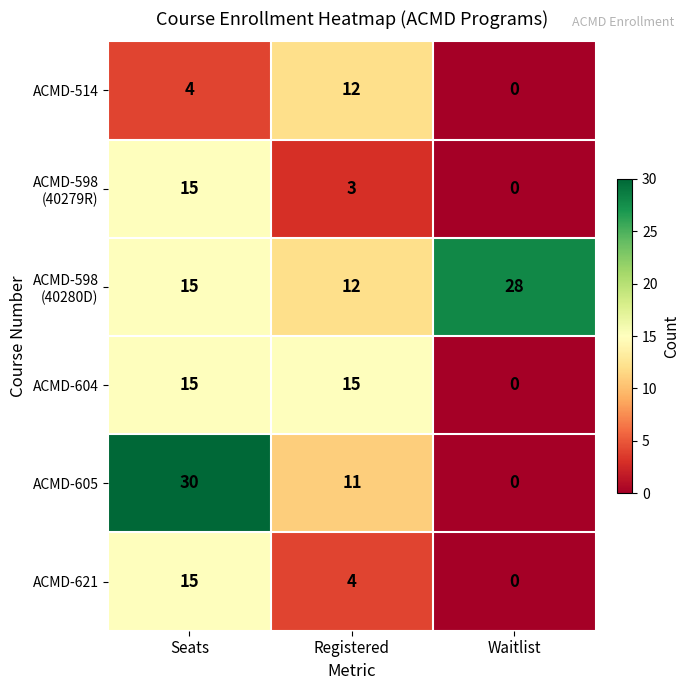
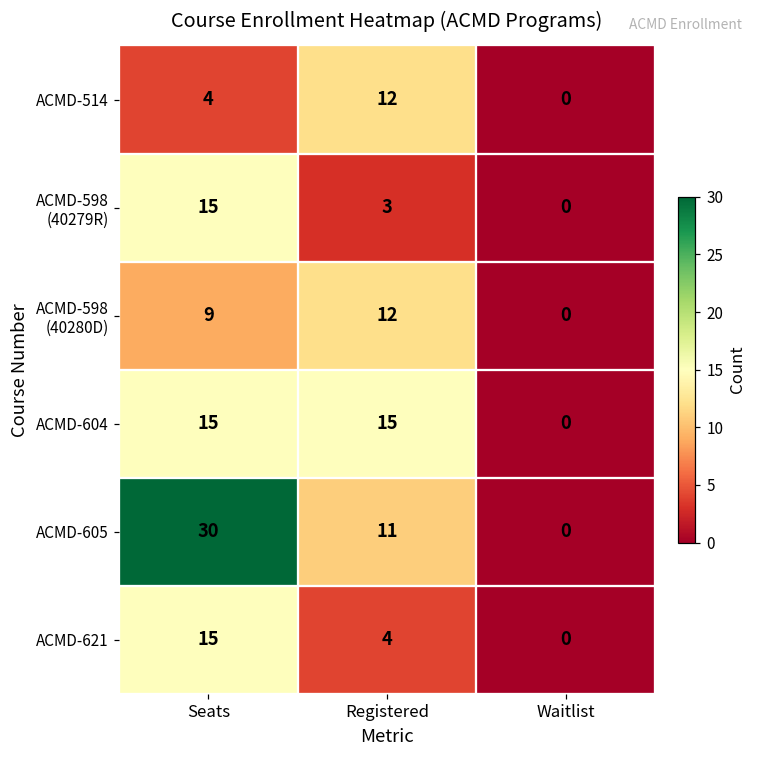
ACMD-598 (40280D), Seats: 15 -> 9
ACMD-598 (40280D), Waitlist: 28 -> 0
